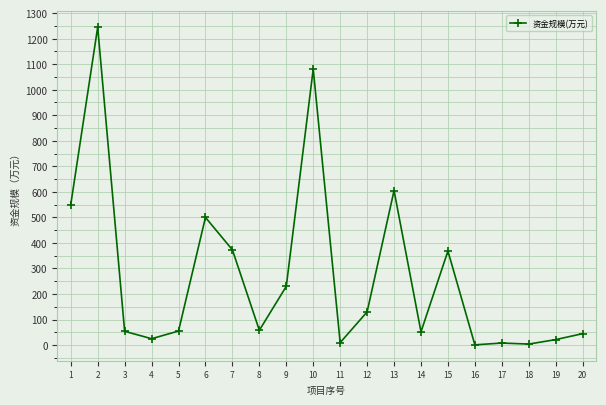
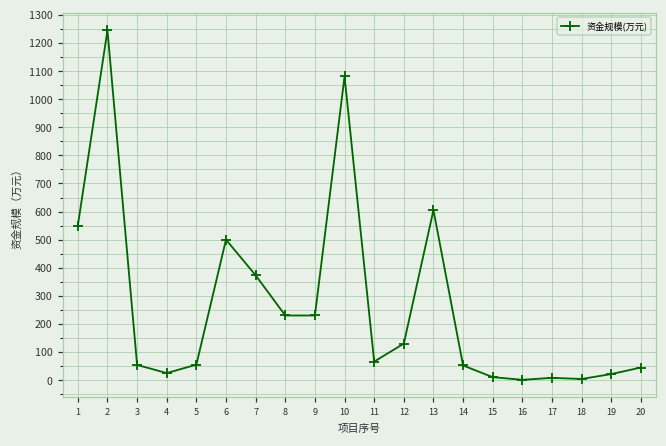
8: 60 -> 230
11: 10 -> 70
15: 370 -> 10
